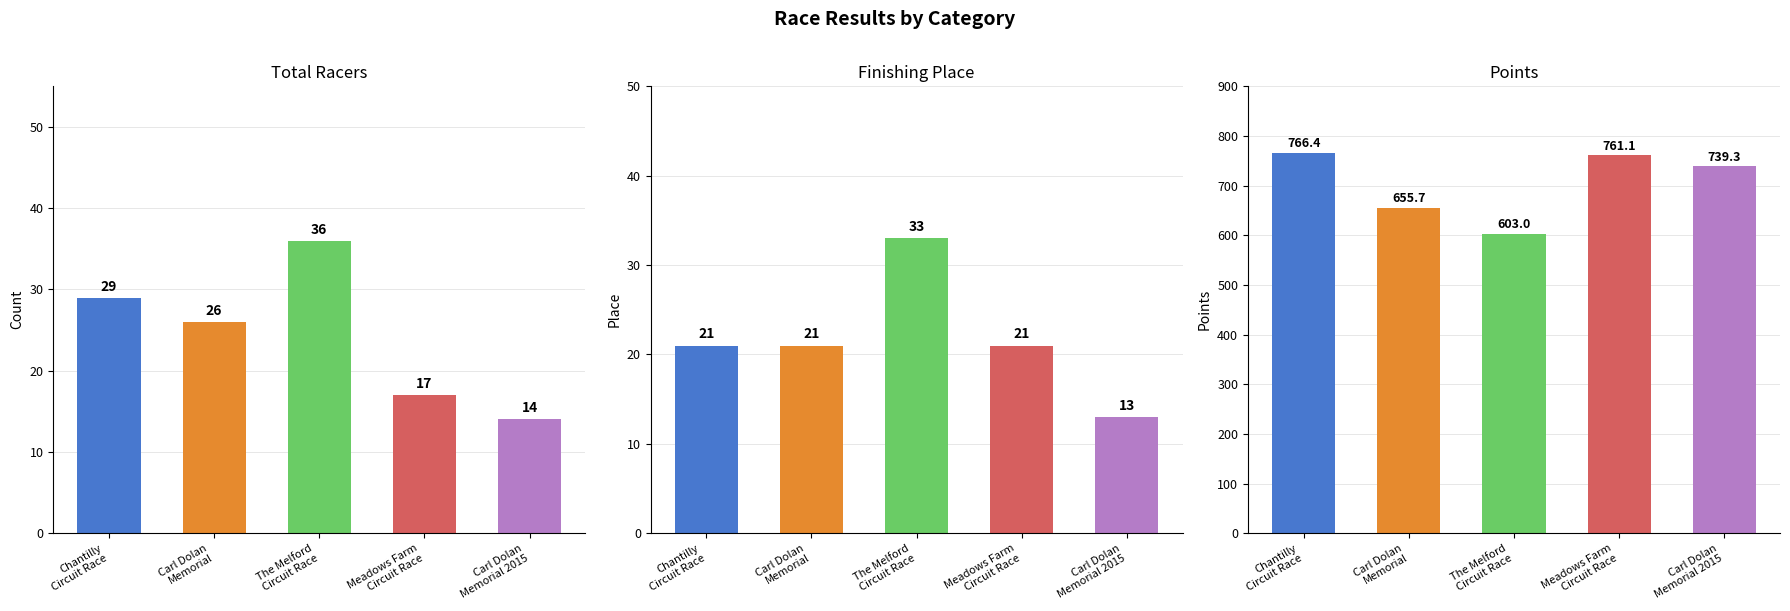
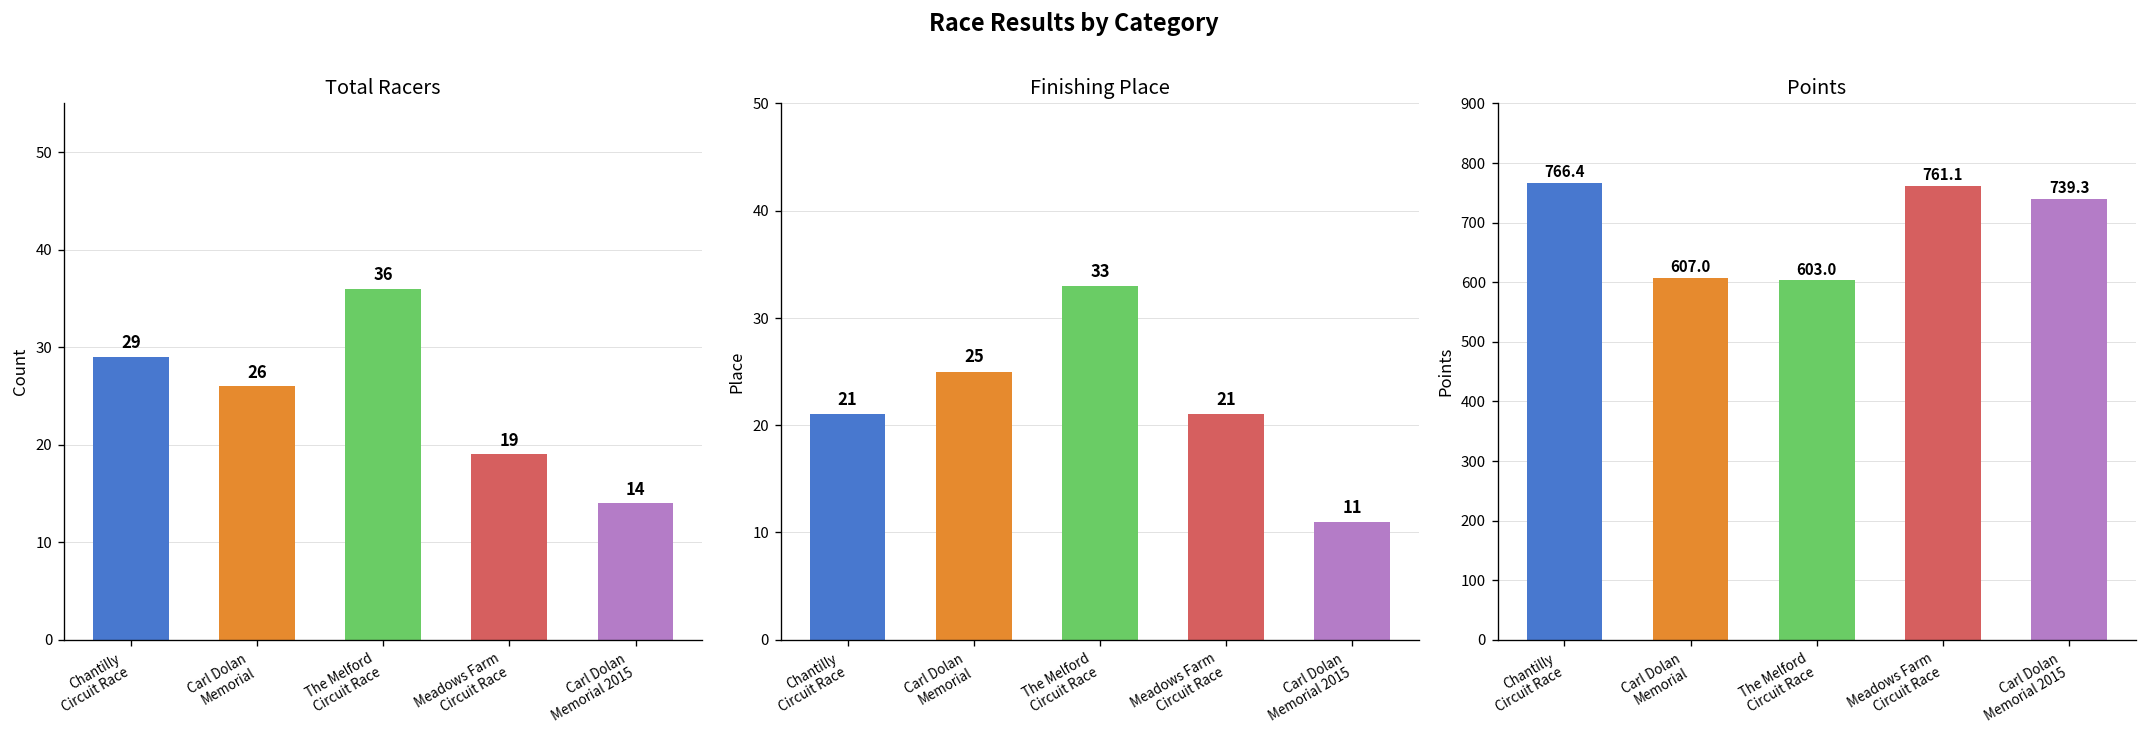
Total Racers, Meadows Farm Circuit Race: 17 -> 19
Finishing Place, Carl Dolan Memorial: 21 -> 25
Finishing Place, Carl Dolan Memorial 2015: 13 -> 11
Points, Carl Dolan Memorial: 655.7 -> 607.0
